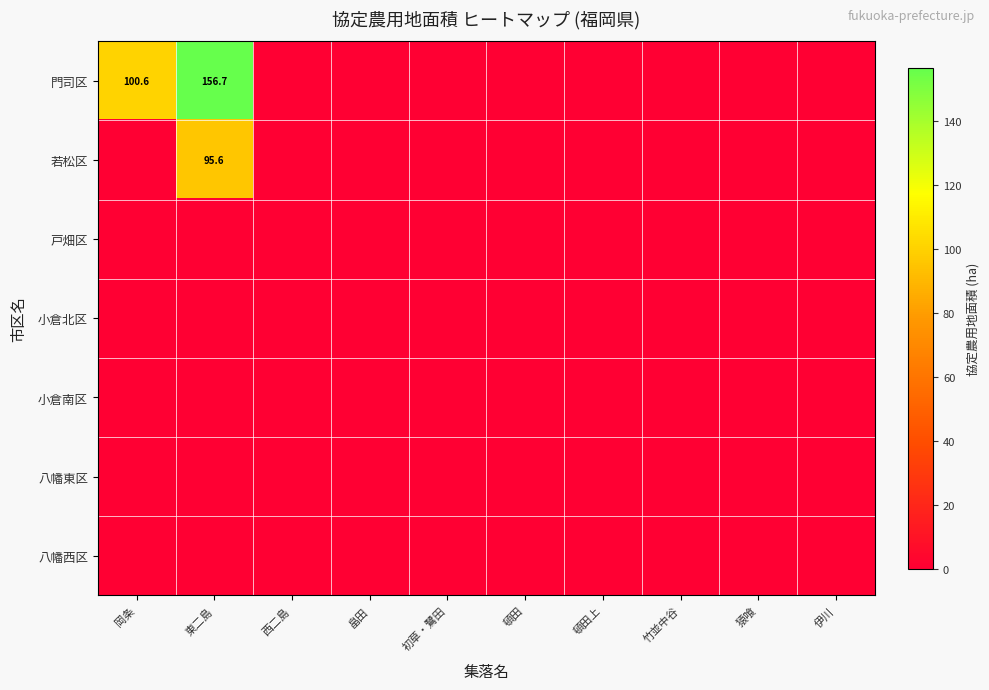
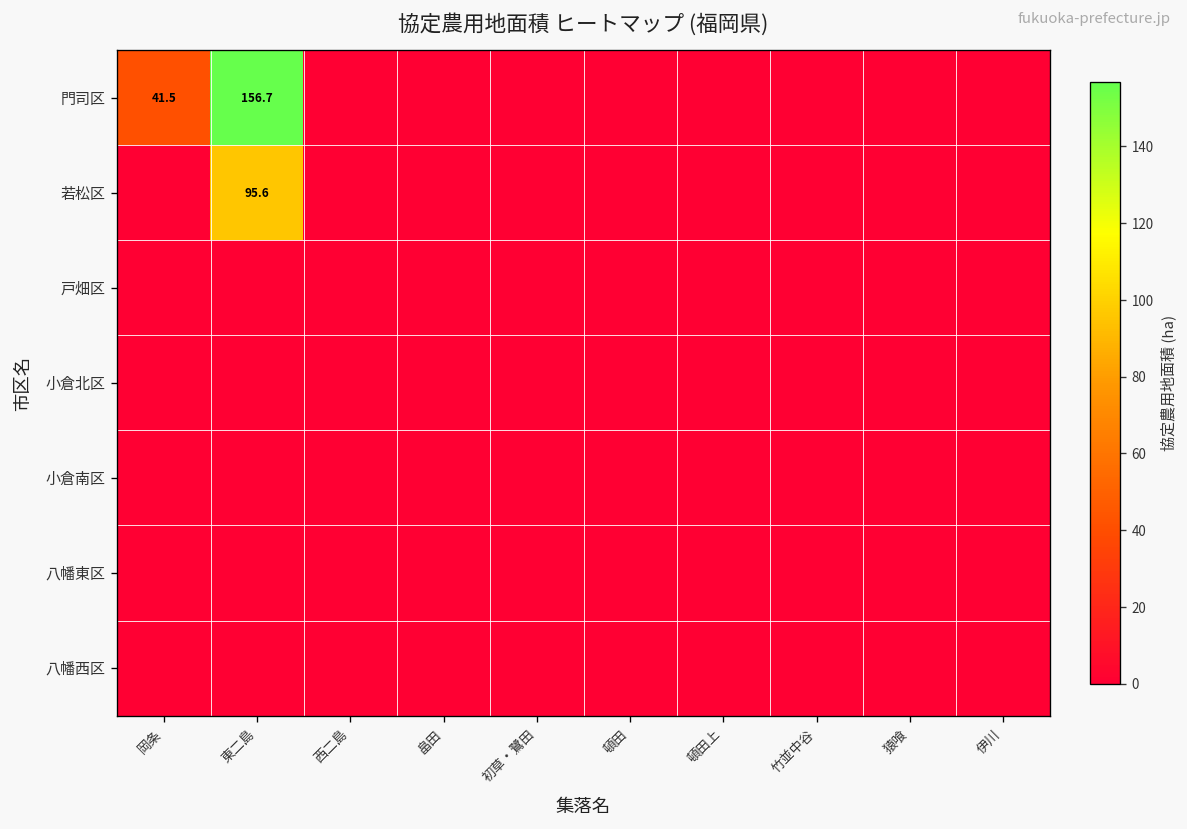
門司区, 岡条: 100.6 -> 41.5
